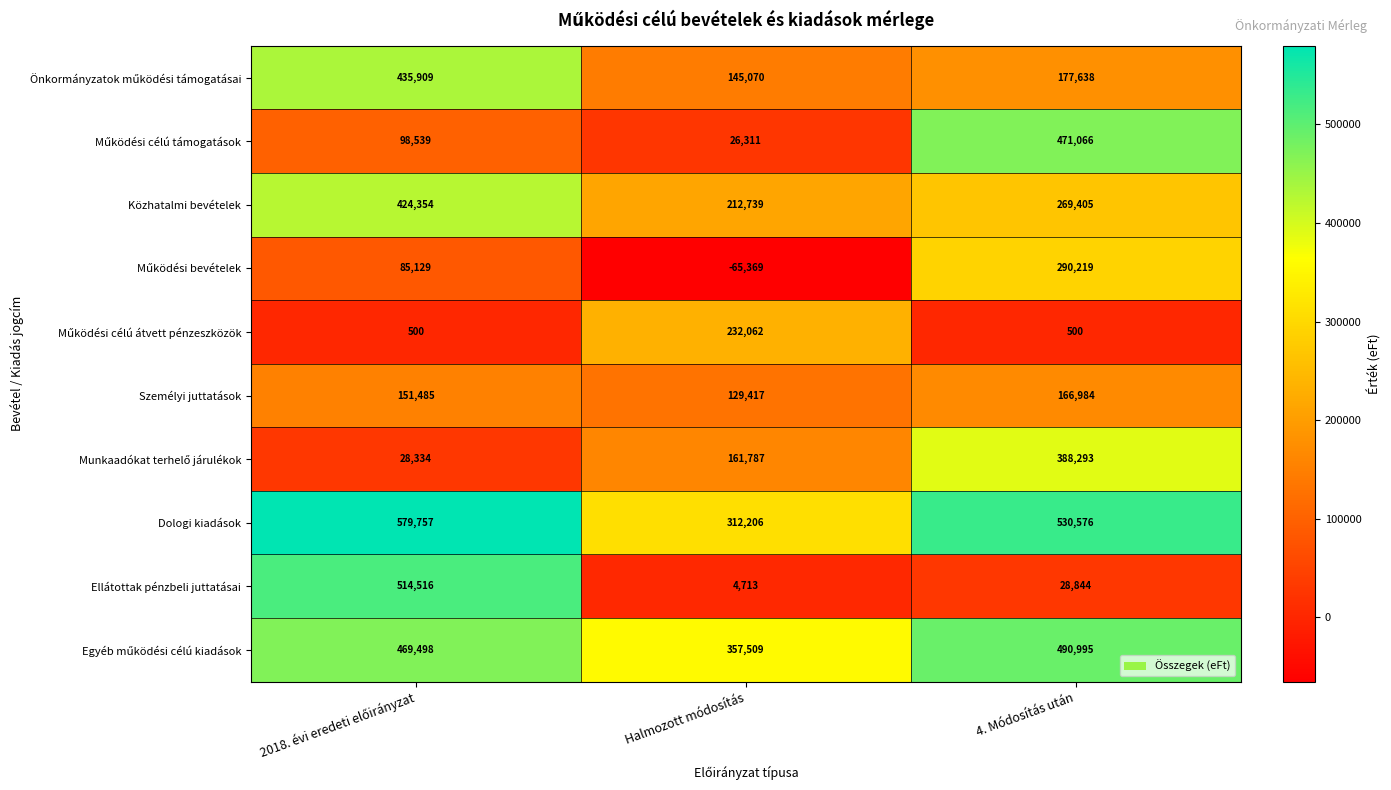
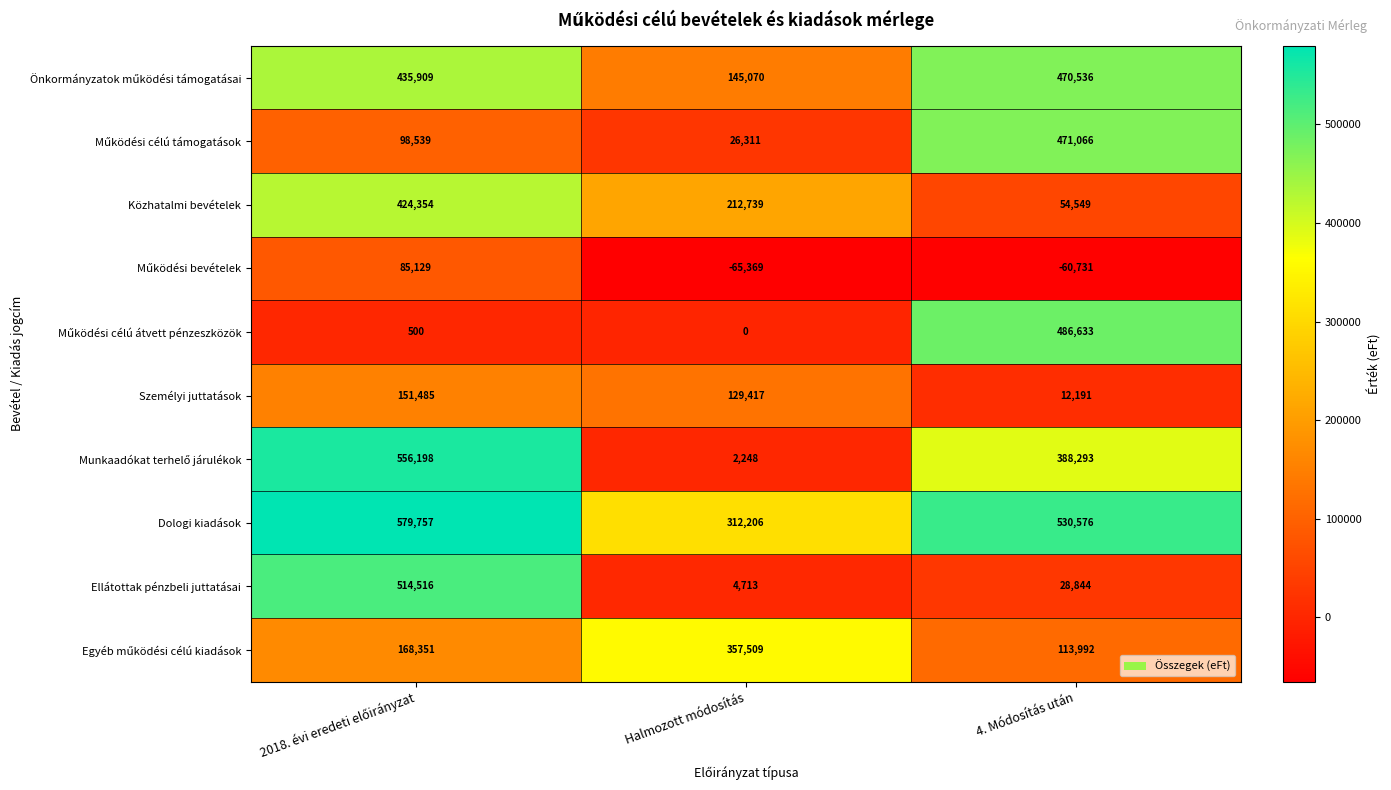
Önkormányzatok működési támogatásai, 4. Módosítás után: 177,638 -> 470,536
Közhatalmi bevételek, 4. Módosítás után: 269,405 -> 54,549
Működési bevételek, 4. Módosítás után: 290,219 -> -60,731
Működési célú átvett pénzeszközök, Halmozott módosítás: 232,062 -> 0
Működési célú átvett pénzeszközök, 4. Módosítás után: 500 -> 486,633
Személyi juttatások, 4. Módosítás után: 166,984 -> 12,191
Munkaadókat terhelő járulékok, 2018. évi eredeti előirányzat: 28,334 -> 556,198
Munkaadókat terhelő járulékok, Halmozott módosítás: 161,787 -> 2,248
Egyéb működési célú kiadások, 2018. évi eredeti előirányzat: 469,498 -> 168,351
Egyéb működési célú kiadások, 4. Módosítás után: 490,995 -> 113,992
